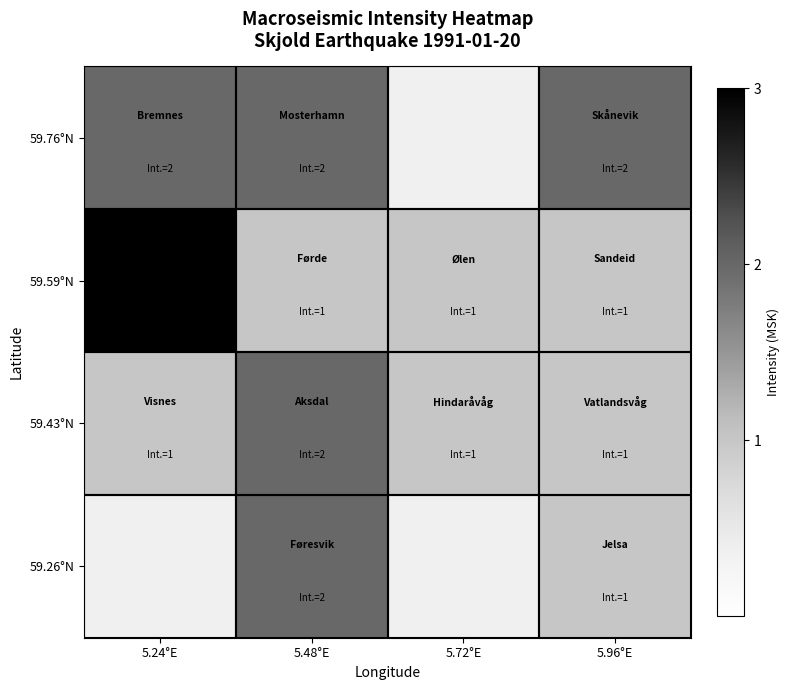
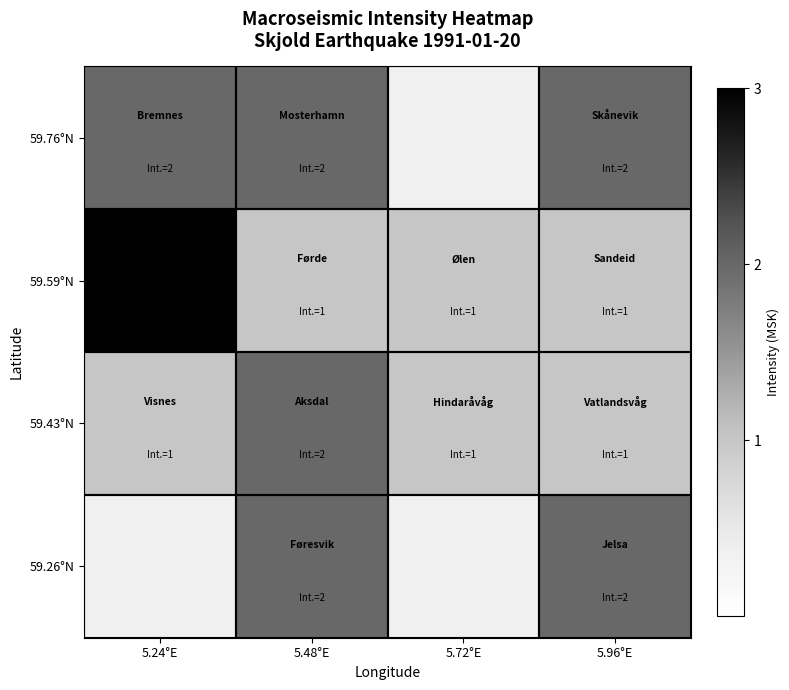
59.26°N, 5.96°E: 1 -> 2
